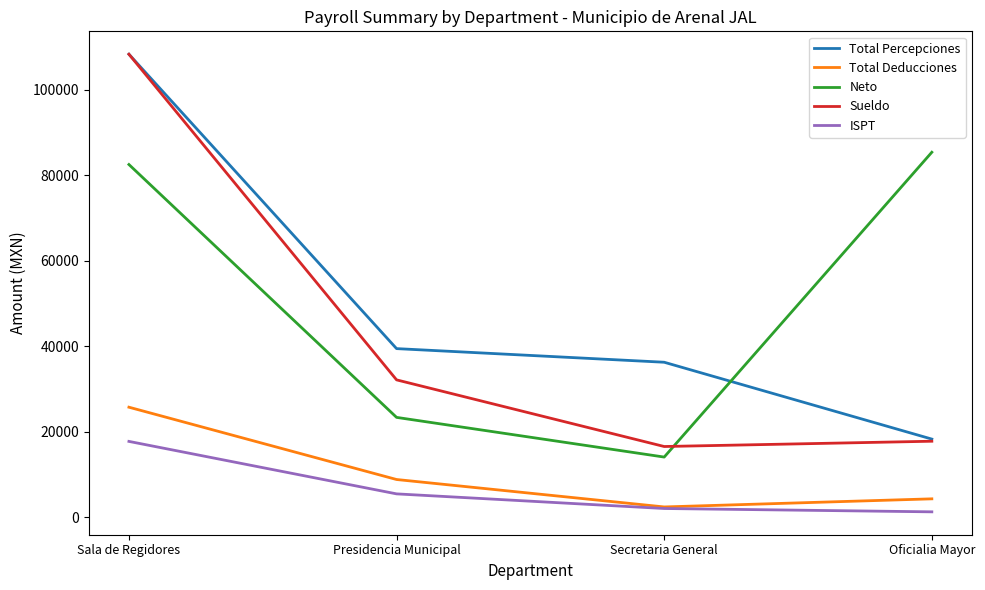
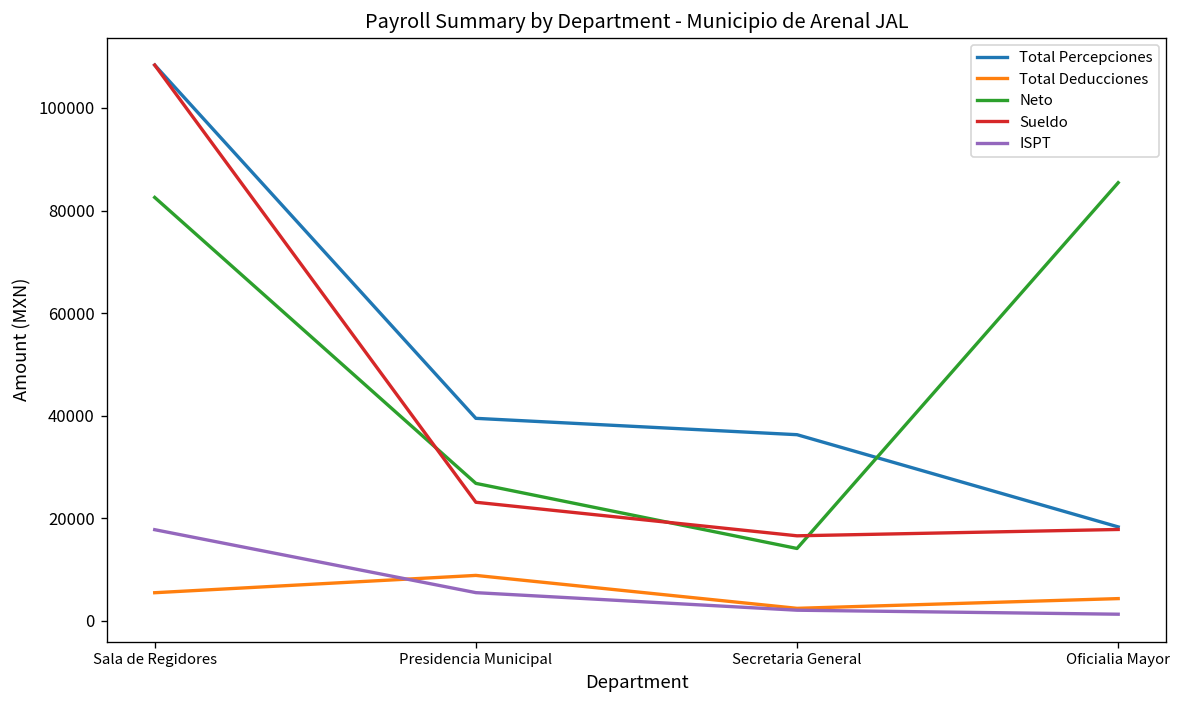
Total Deducciones, Sala de Regidores: 26000 -> 6000
Neto, Presidencia Municipal: 23000 -> 27000
Sueldo, Presidencia Municipal: 32000 -> 23000
